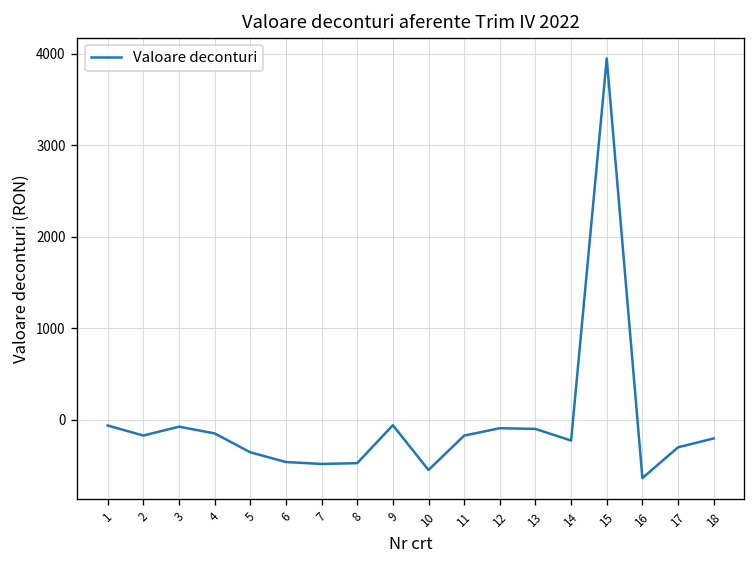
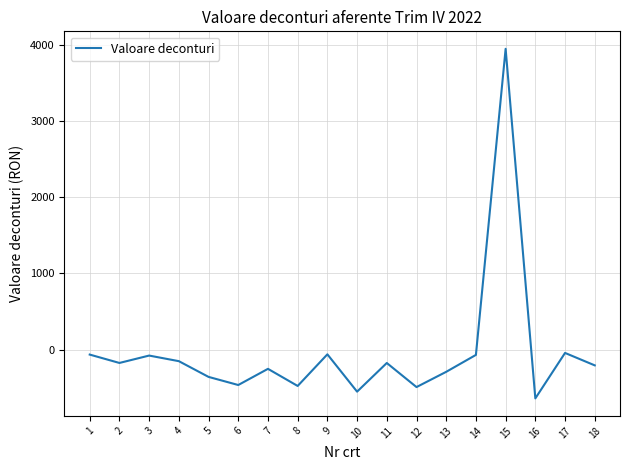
7: -500 -> -300
12: -100 -> -500
13: -100 -> -300
14: -200 -> -100
17: -300 -> 0
